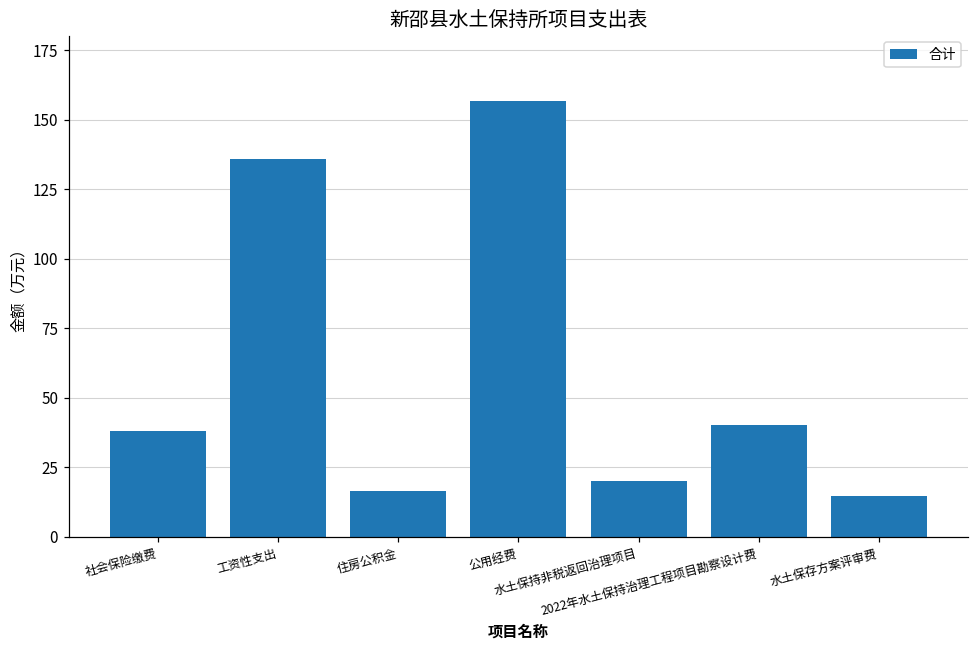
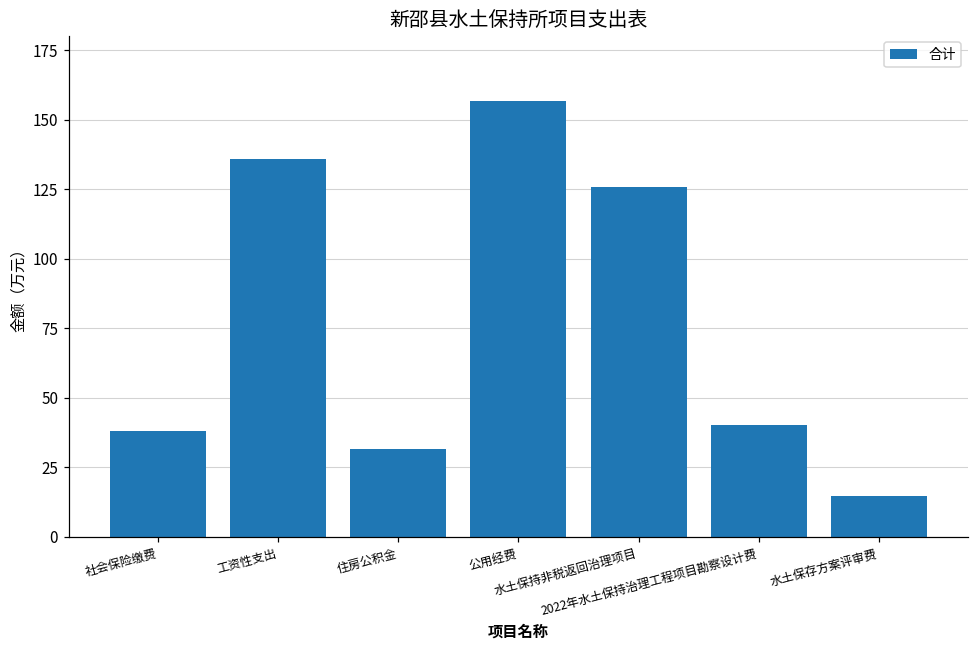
住房公积金: 16 -> 31
水土保持非税返回治理项目: 20 -> 126
